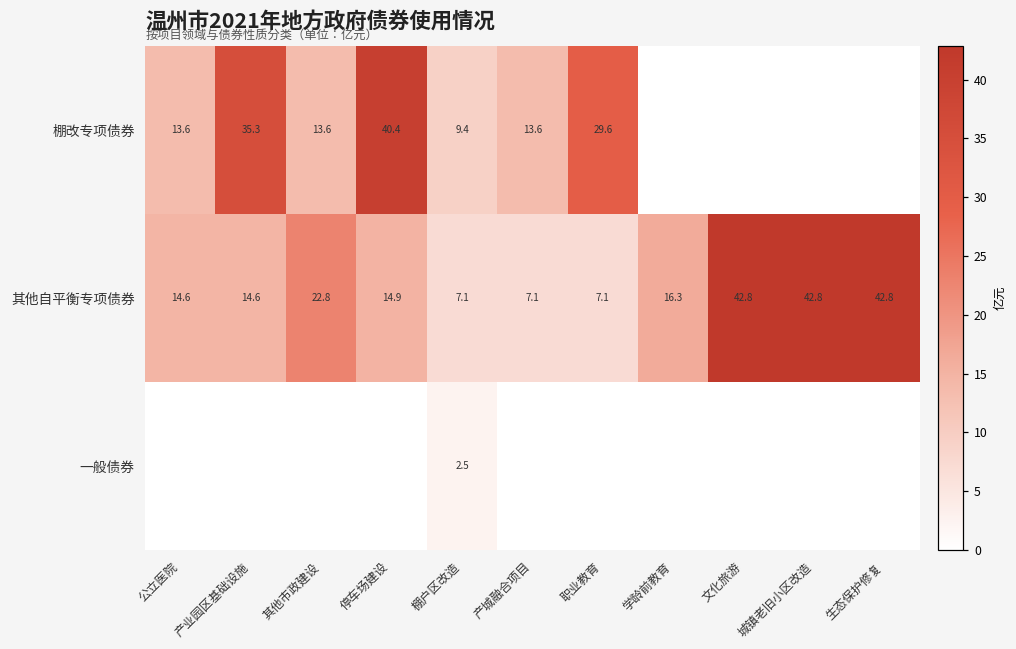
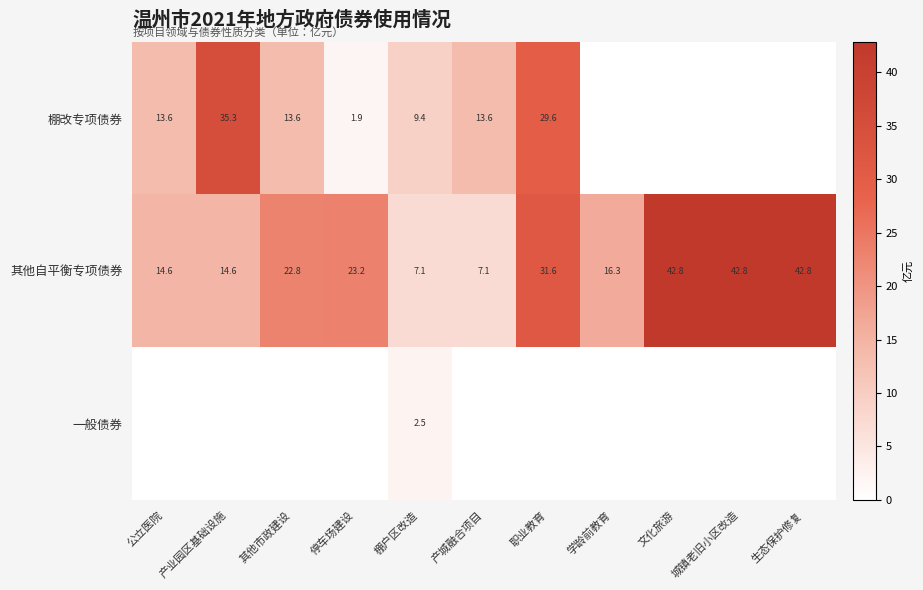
棚改专项债券, 停车场建设: 40.4 -> 1.9
其他自平衡专项债券, 停车场建设: 14.9 -> 23.2
其他自平衡专项债券, 职业教育: 7.1 -> 31.6
